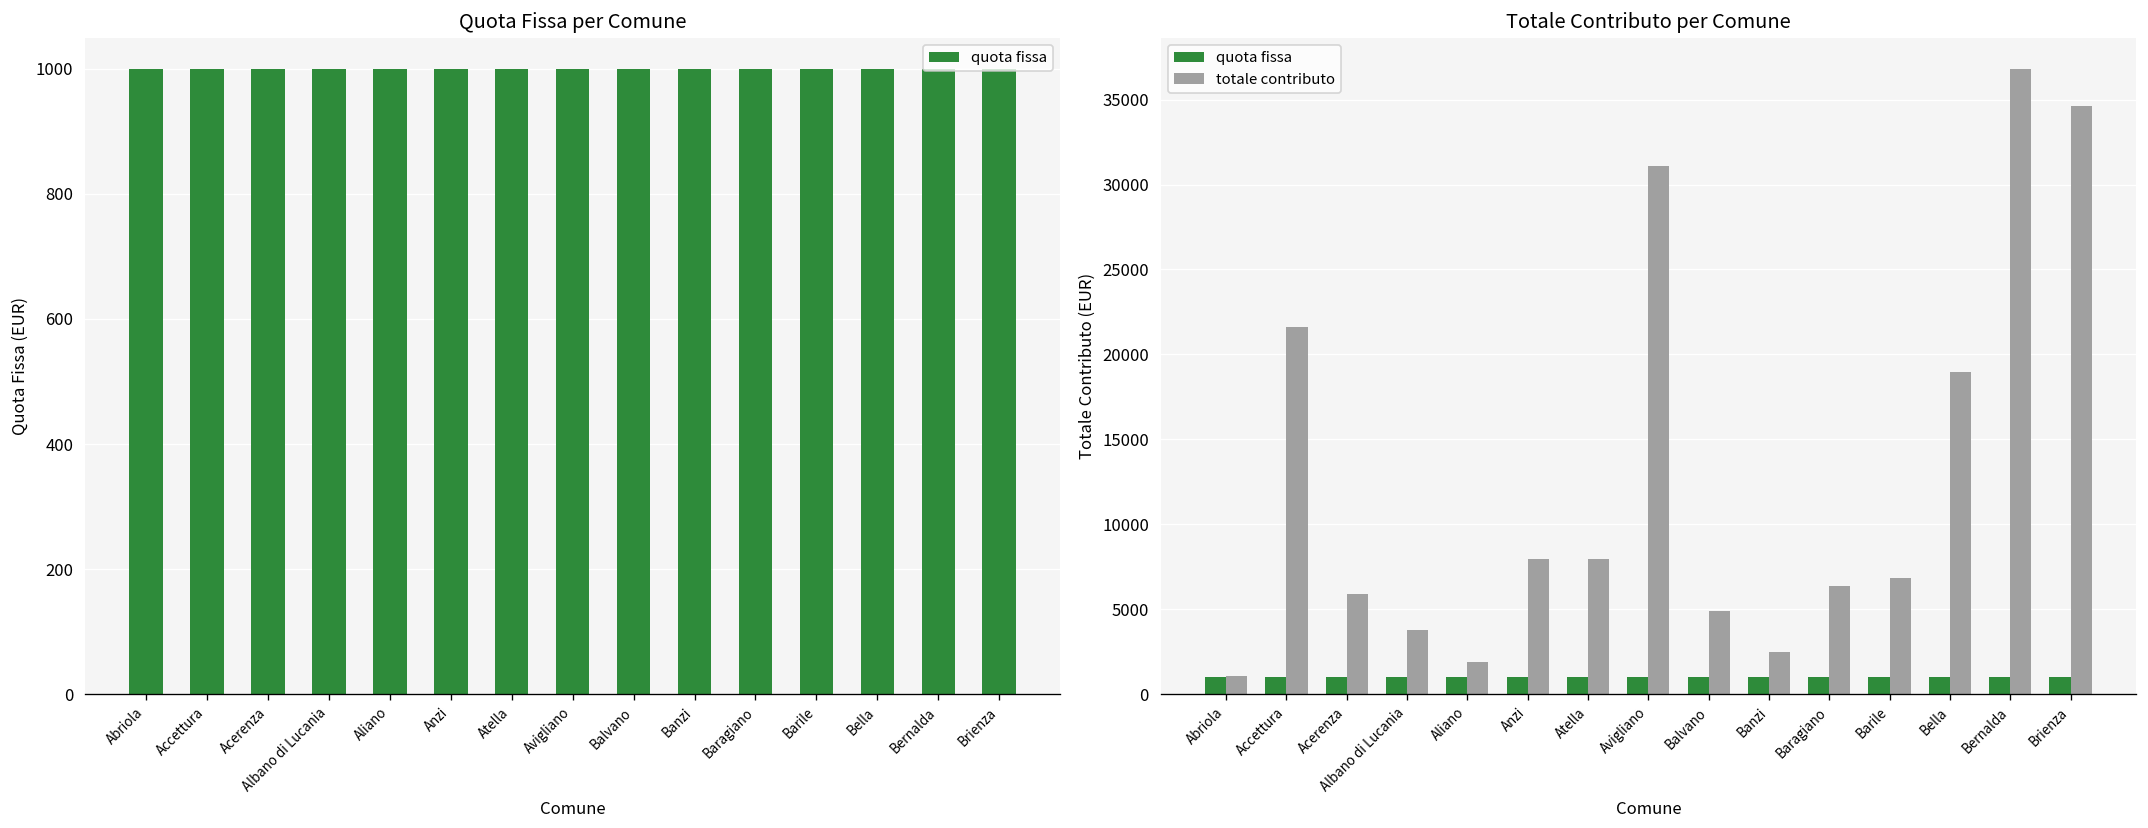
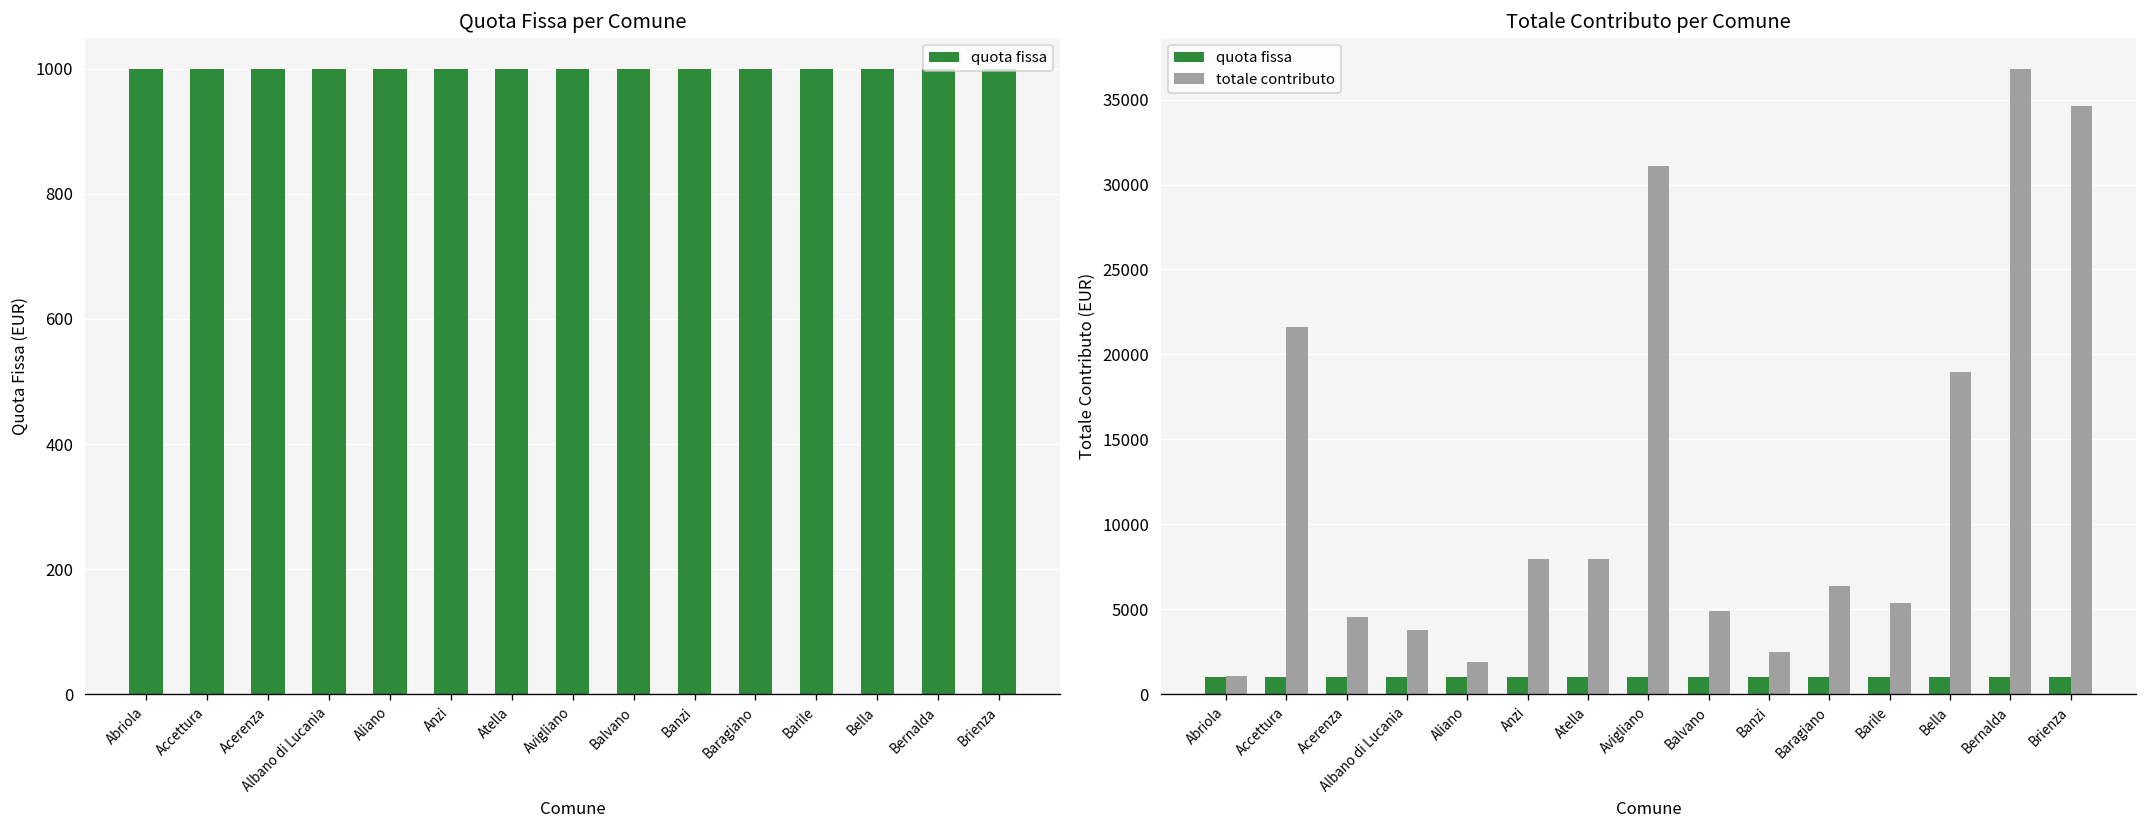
Totale Contributo per Comune, totale contributo, Acerenza: 5900 -> 4500
Totale Contributo per Comune, totale contributo, Barile: 6800 -> 5300
